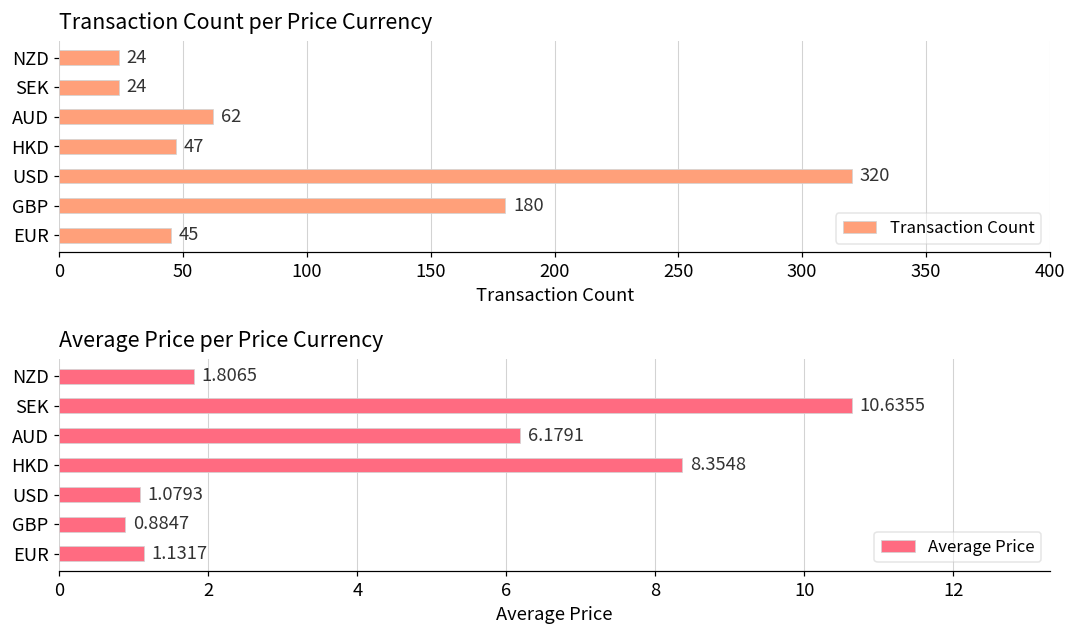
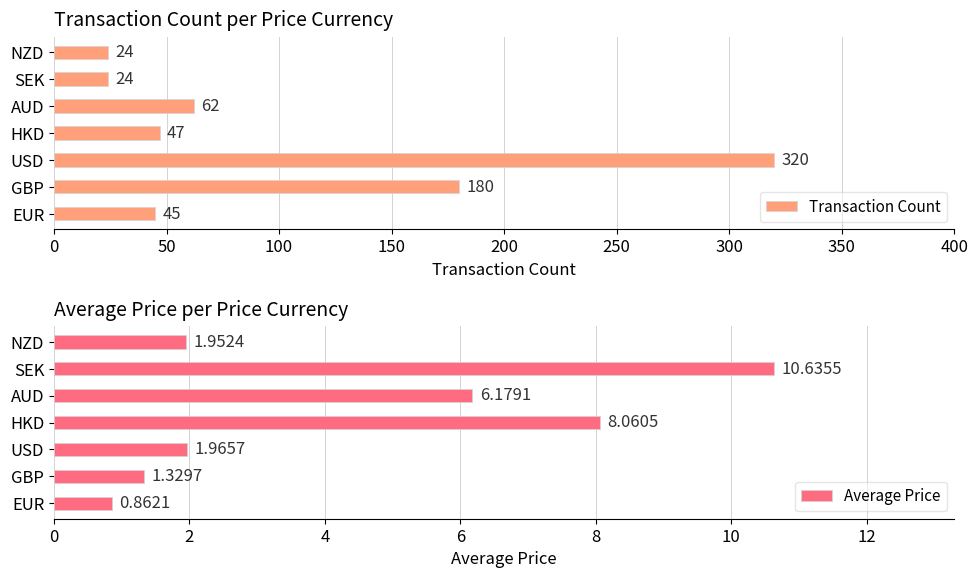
Average Price per Price Currency, NZD: 1.8065 -> 1.9524
Average Price per Price Currency, HKD: 8.3548 -> 8.0605
Average Price per Price Currency, USD: 1.0793 -> 1.9657
Average Price per Price Currency, GBP: 0.8847 -> 1.3297
Average Price per Price Currency, EUR: 1.1317 -> 0.8621
